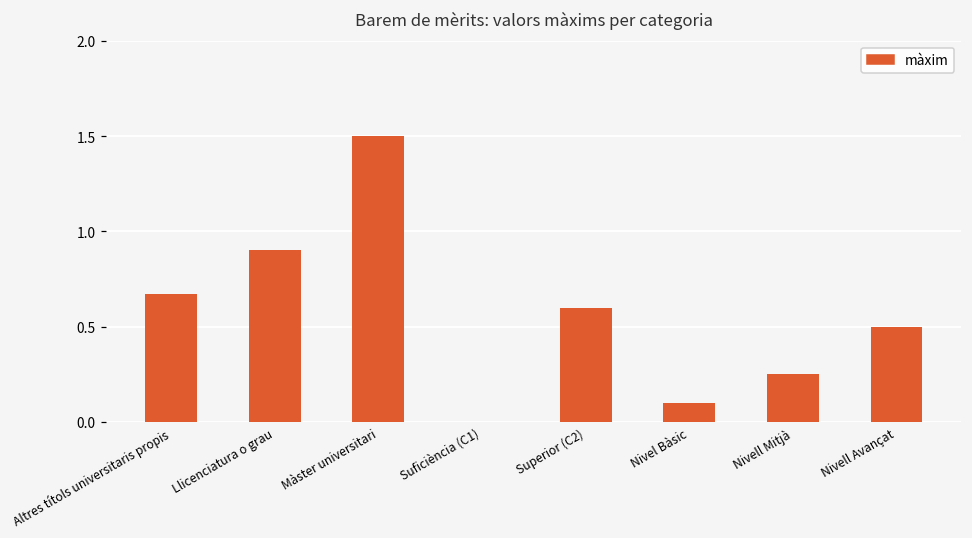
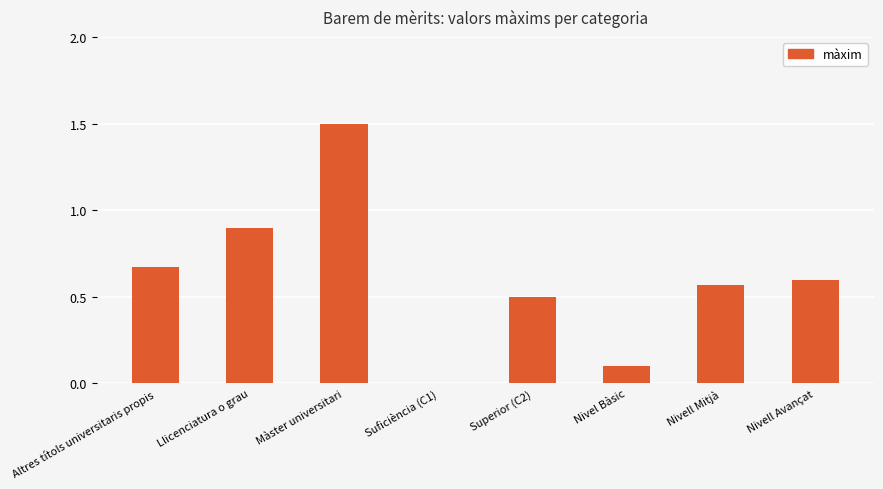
Superior (C2): 0.6 -> 0.5
Nivell Mitjà: 0.25 -> 0.57
Nivell Avançat: 0.5 -> 0.6
